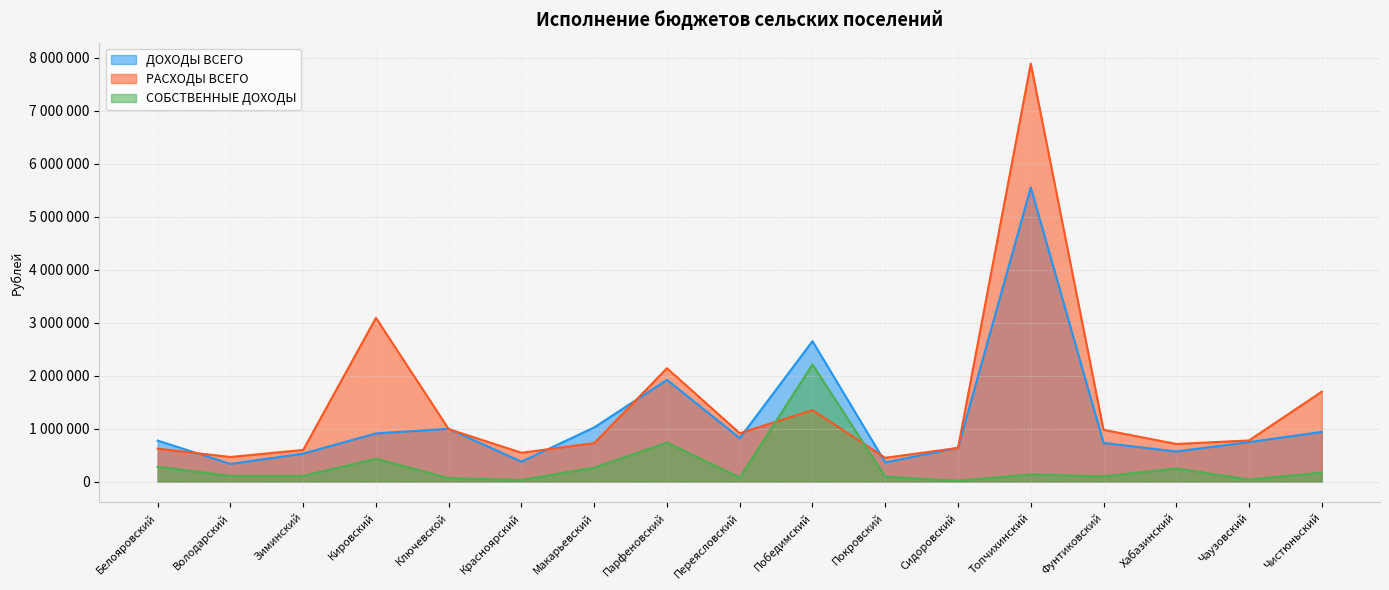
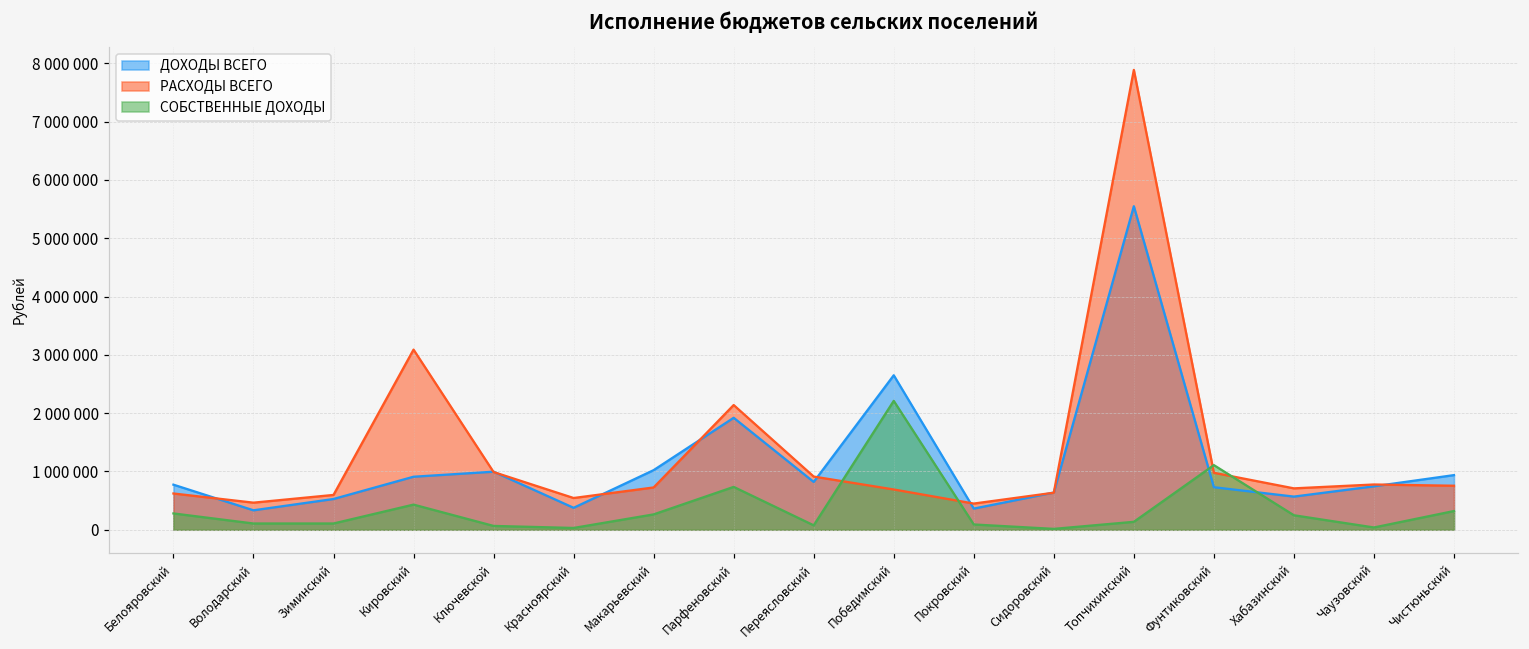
РАСХОДЫ ВСЕГО, Победимский: 1300000 -> 700000
СОБСТВЕННЫЕ ДОХОДЫ, Фунтиковский: 100000 -> 1100000
РАСХОДЫ ВСЕГО, Чистюньский: 1700000 -> 800000
СОБСТВЕННЫЕ ДОХОДЫ, Чистюньский: 200000 -> 300000
